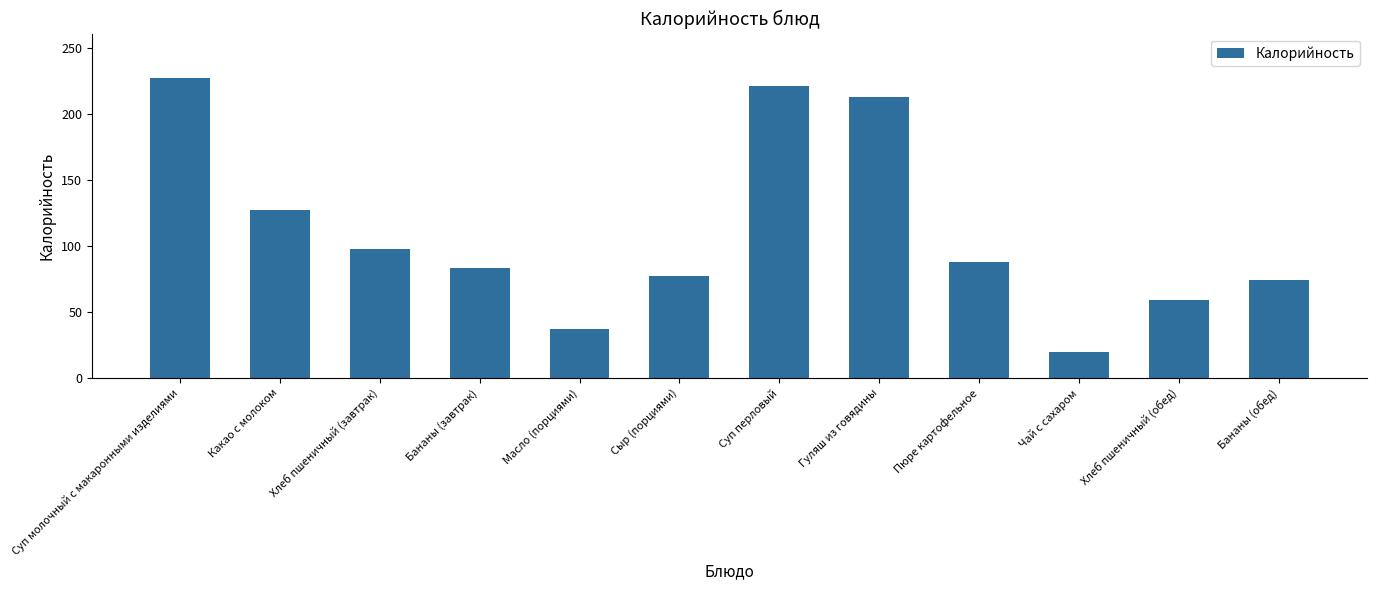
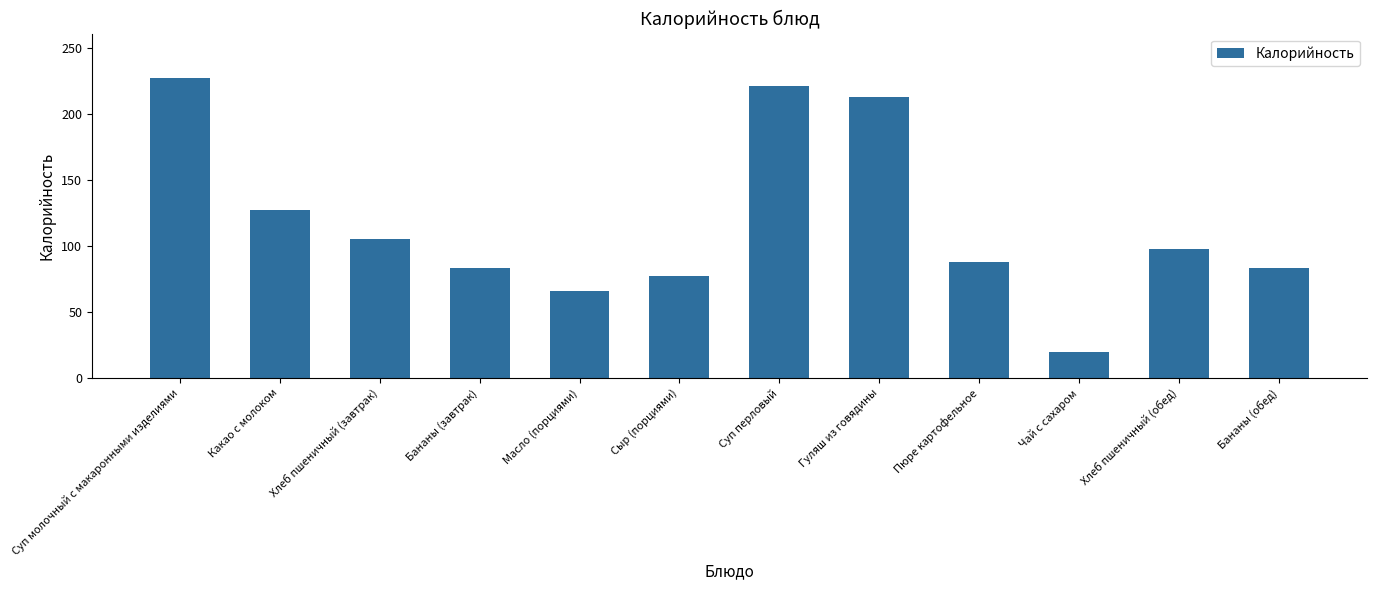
Хлеб пшеничный (завтрак): 98 -> 105
Масло (порциями): 37 -> 66
Хлеб пшеничный (обед): 59 -> 98
Бананы (обед): 74 -> 83
